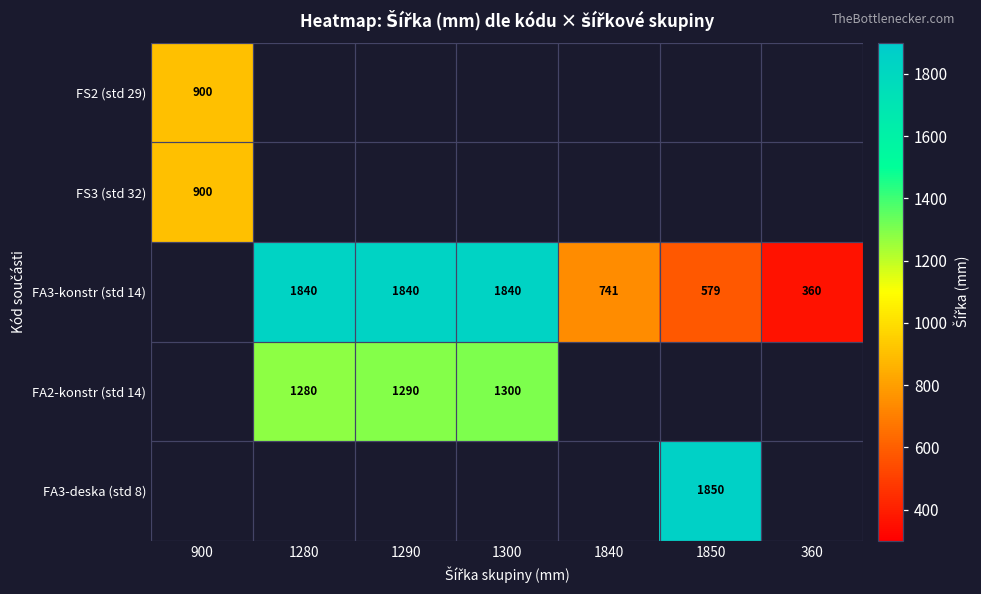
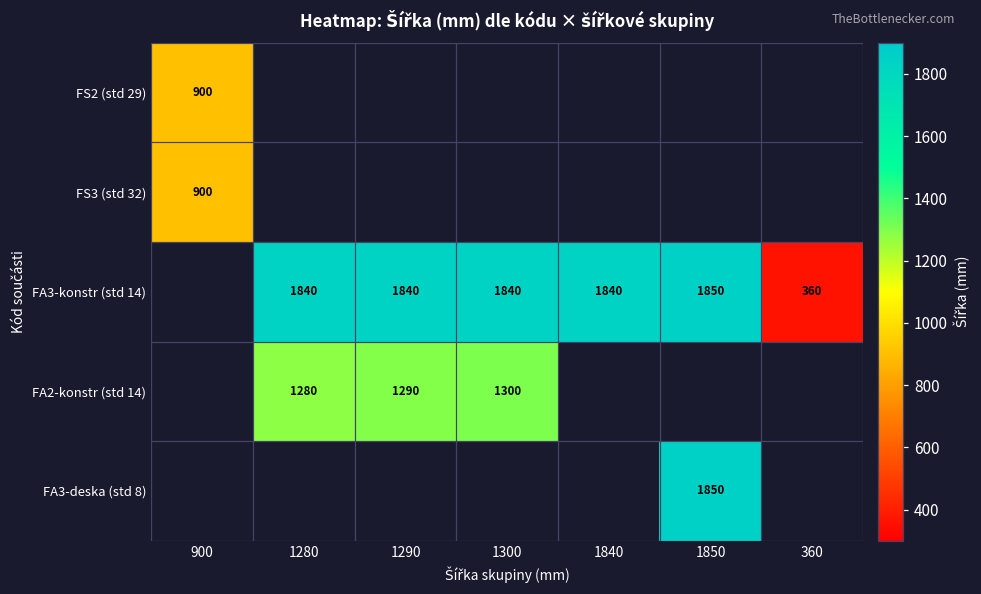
FA3-konstr (std 14), 1840: 741 -> 1840
FA3-konstr (std 14), 1850: 579 -> 1850
